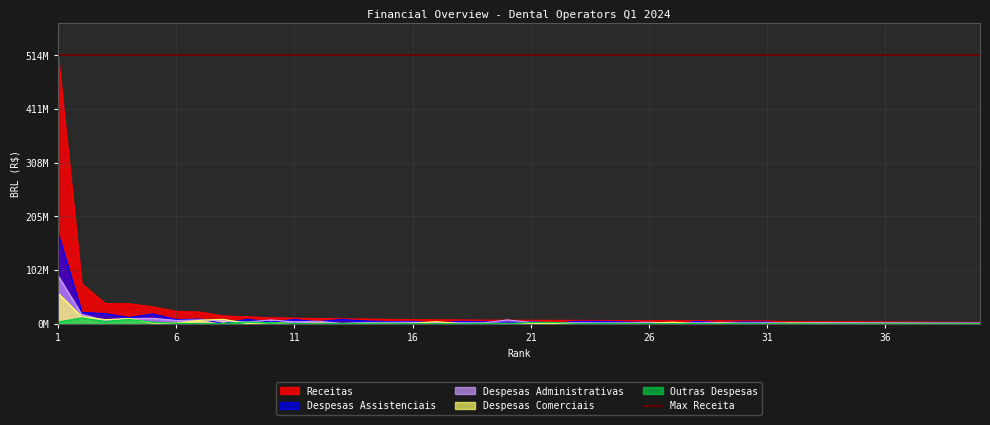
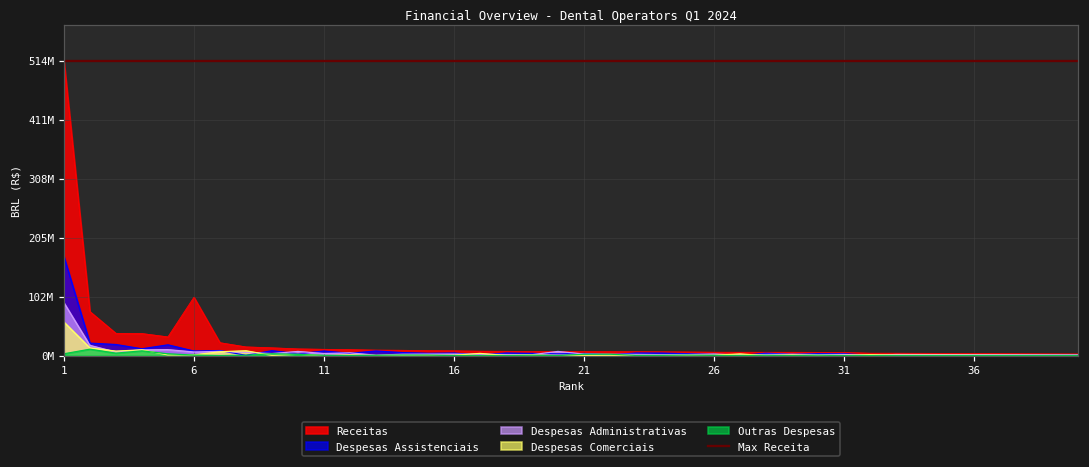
Receitas, 6: 20000000 -> 100000000
